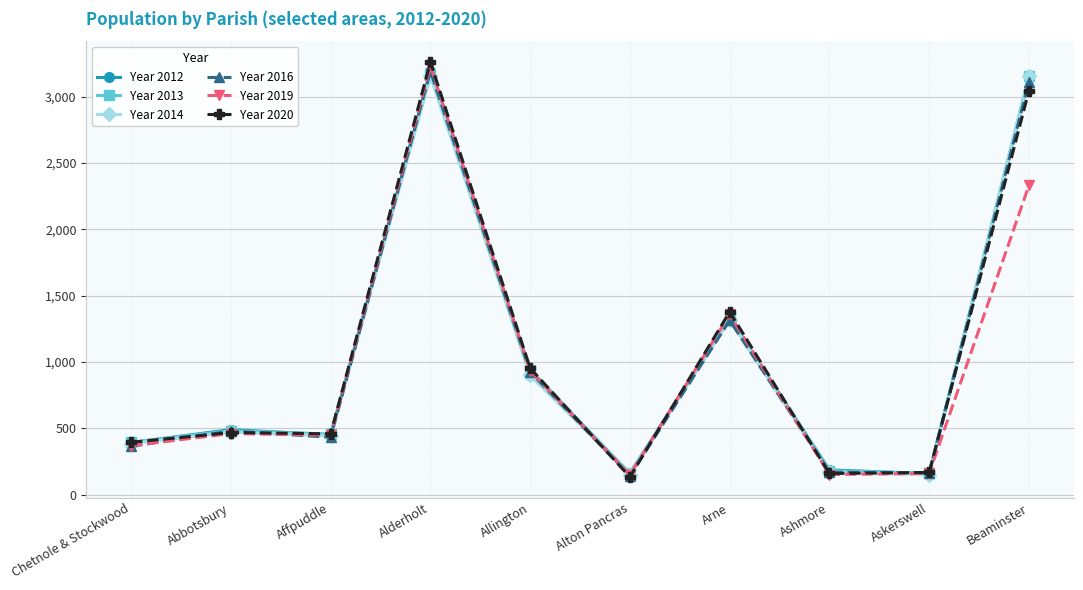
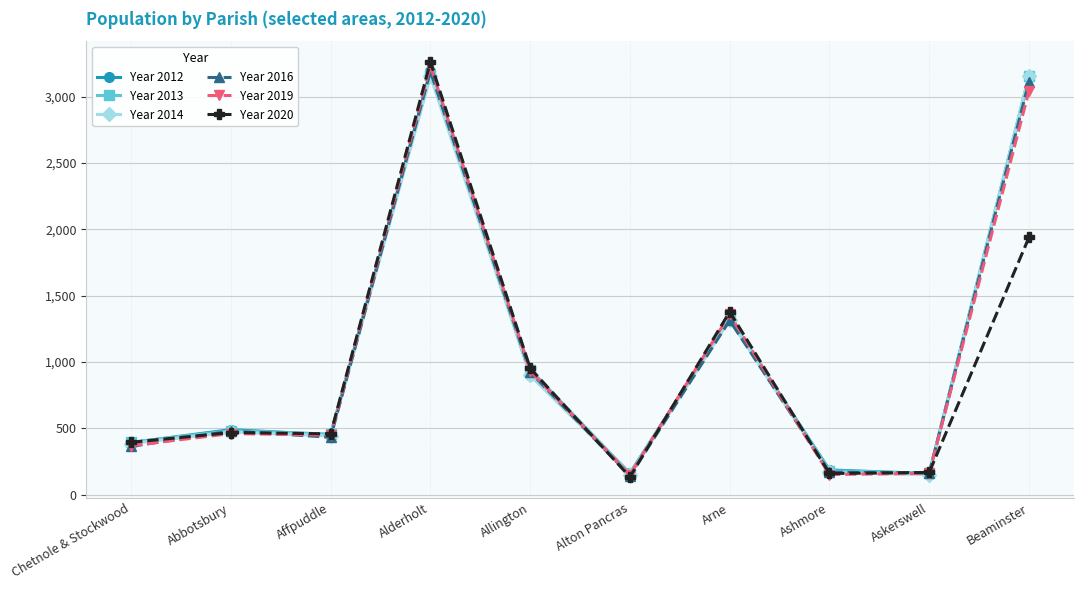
Year 2019, Beaminster: 2,330 -> 3,040
Year 2020, Beaminster: 3,050 -> 1,940
